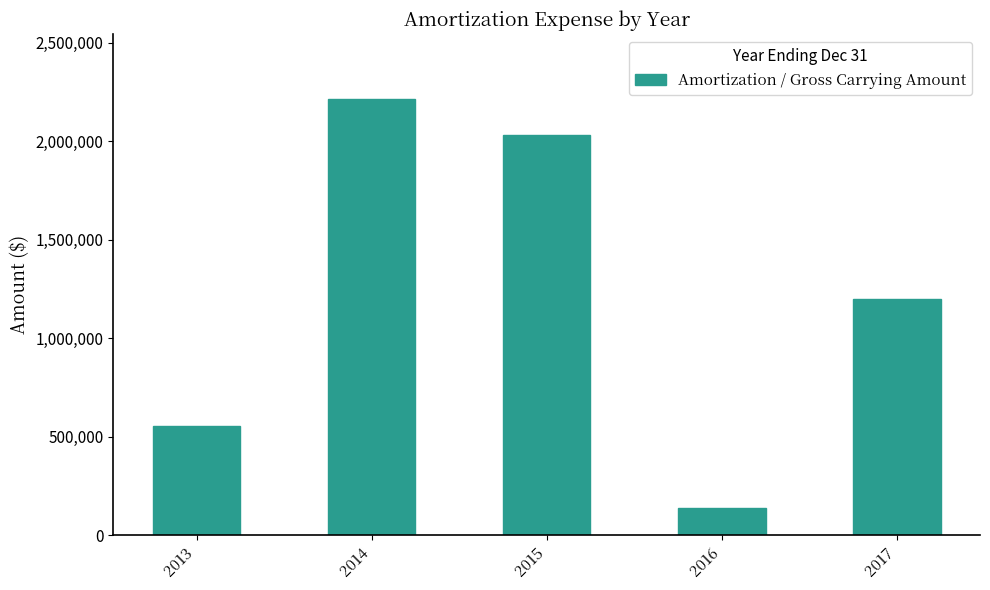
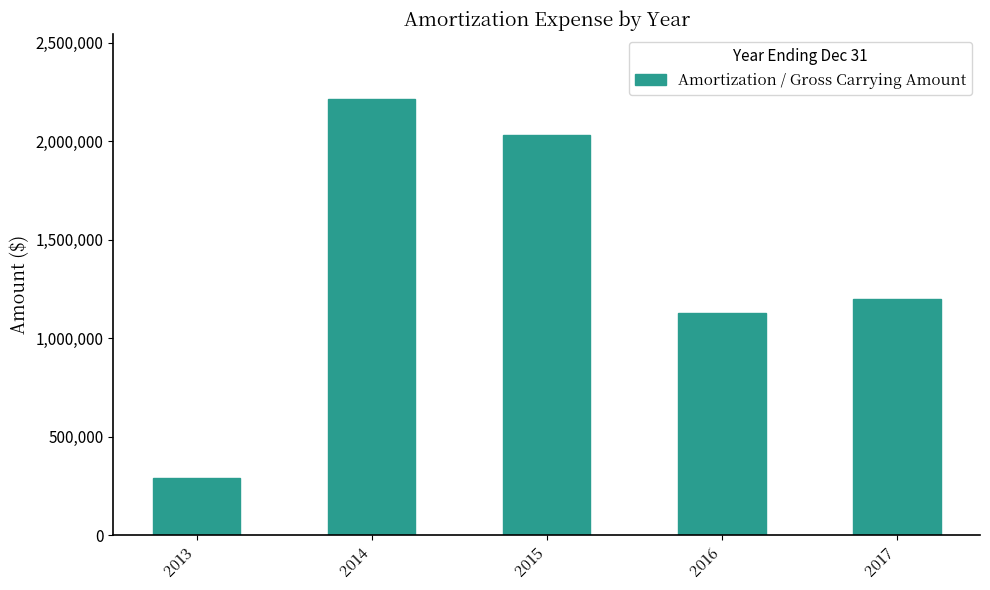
2013: 550,000 -> 290,000
2016: 140,000 -> 1,130,000
